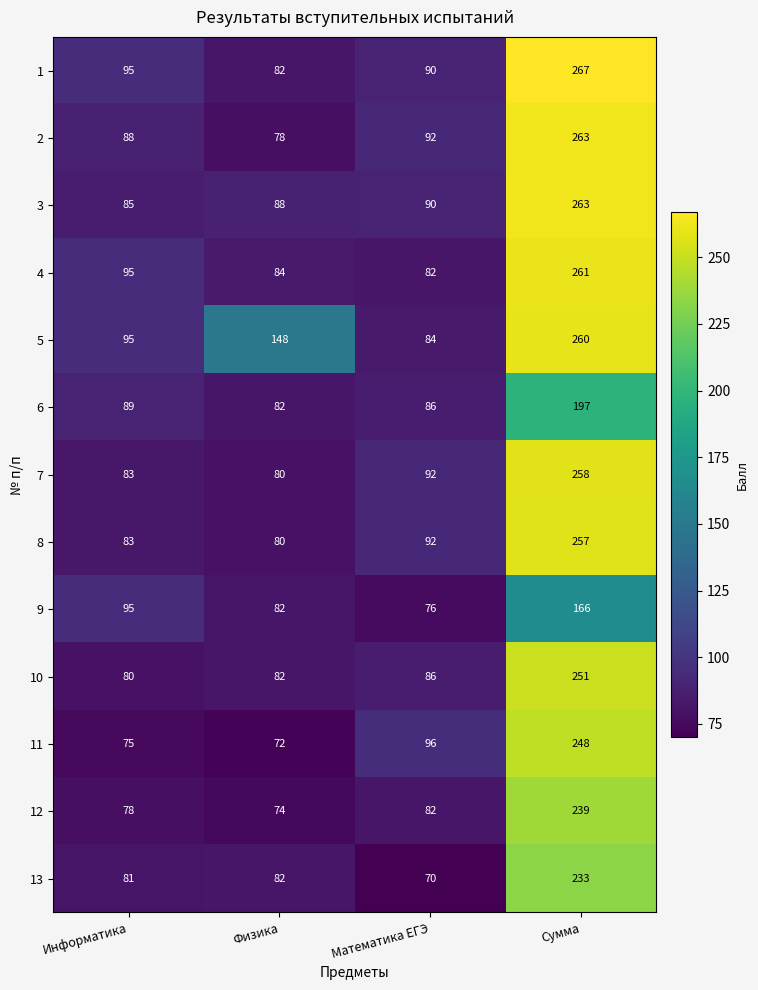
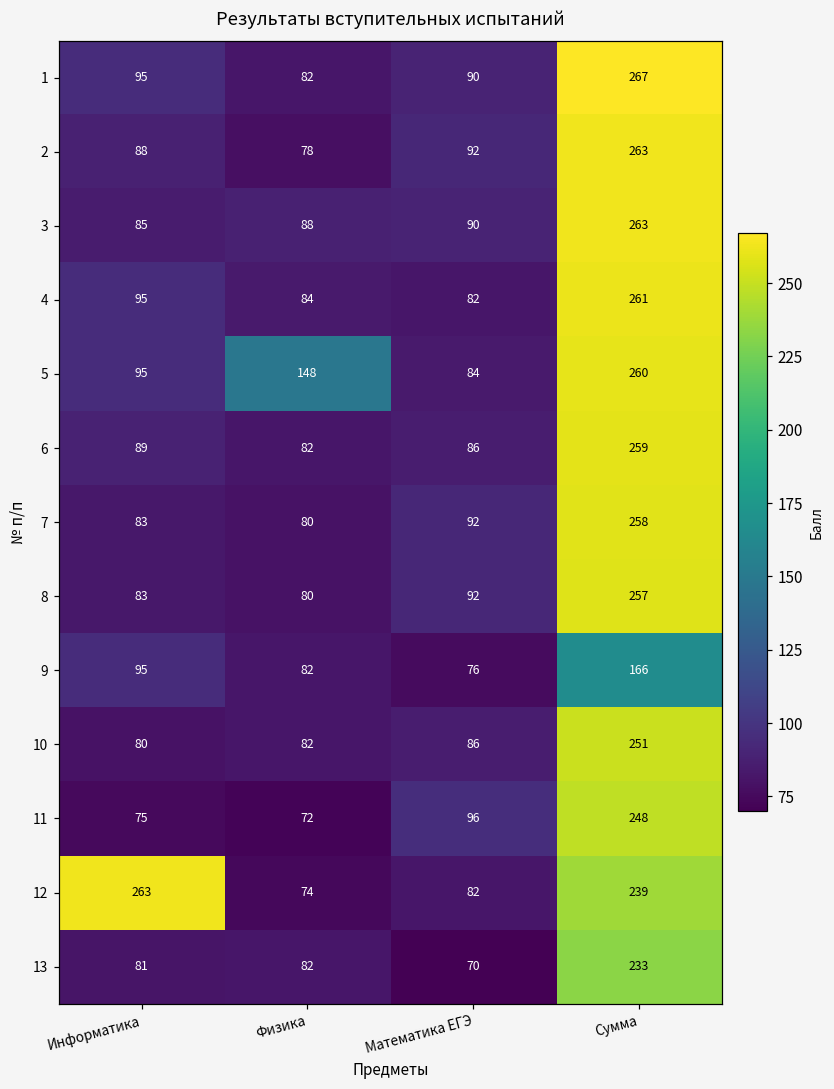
6, Сумма: 197 -> 259
12, Информатика: 78 -> 263
